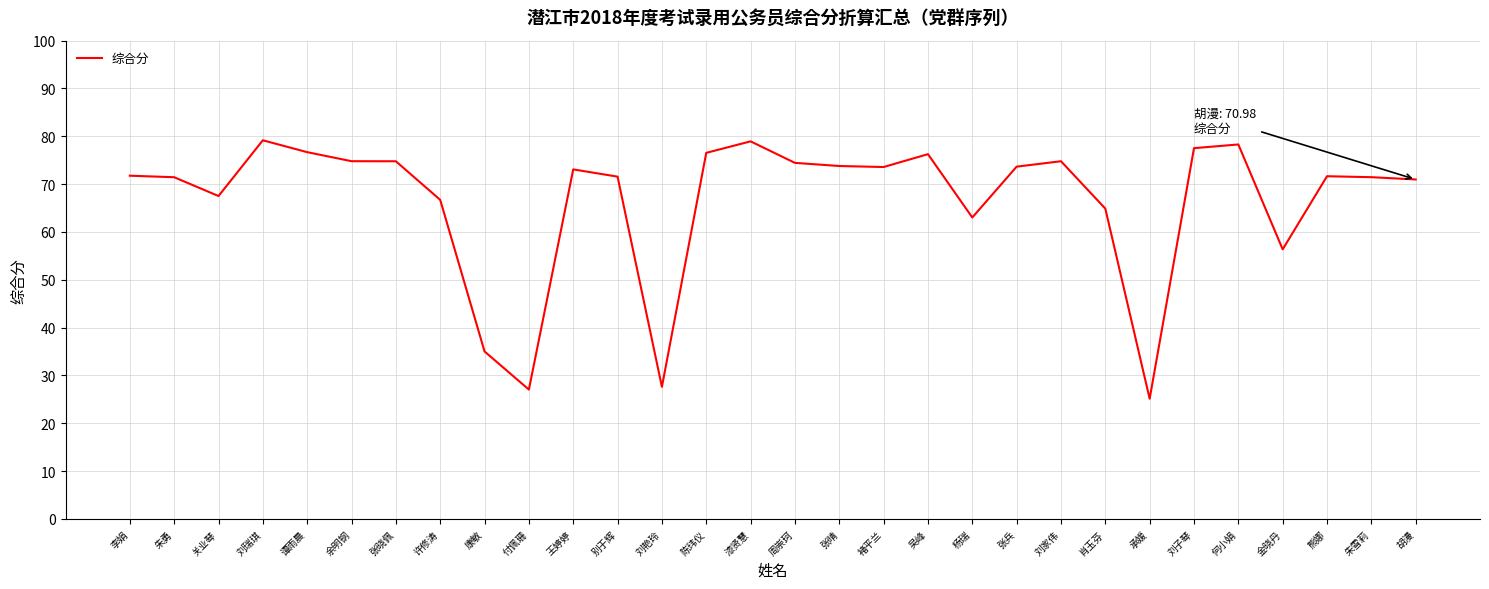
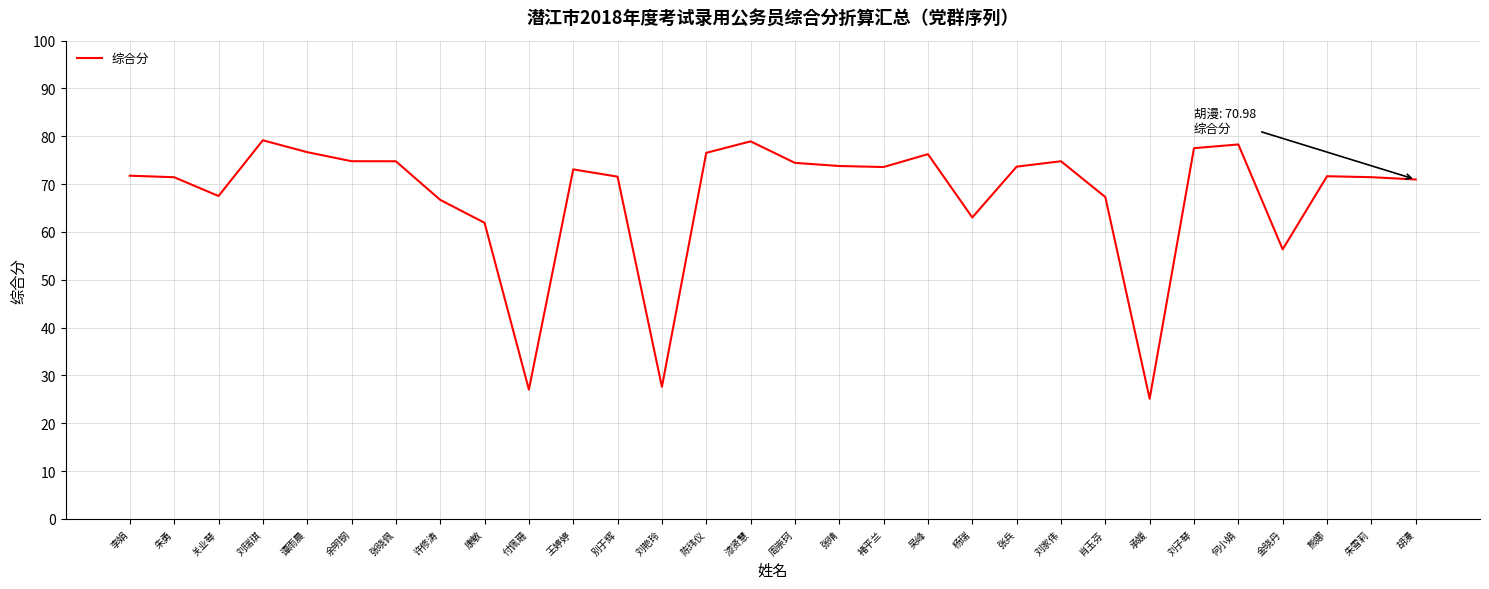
康敏: 35 -> 62
肖玉芬: 65 -> 67
